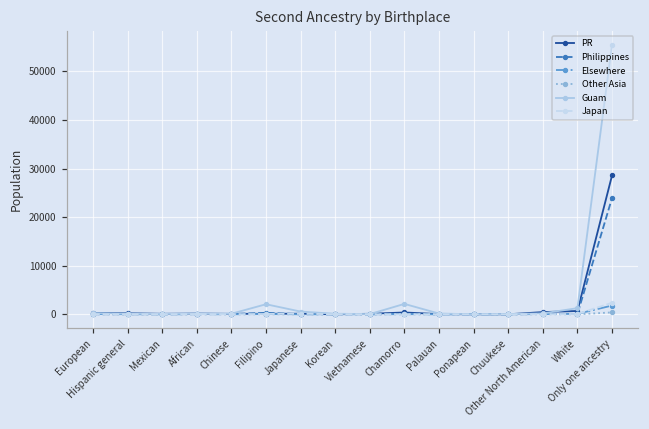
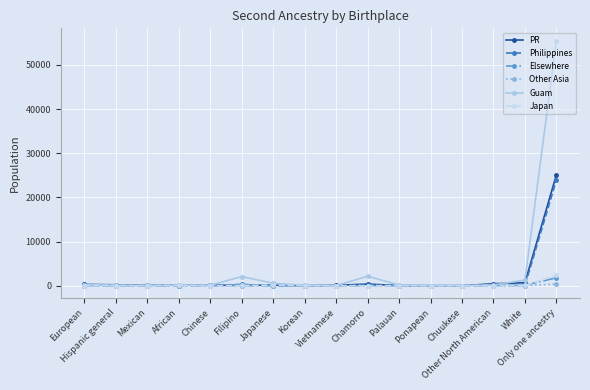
PR, Only one ancestry: 29000 -> 25000
